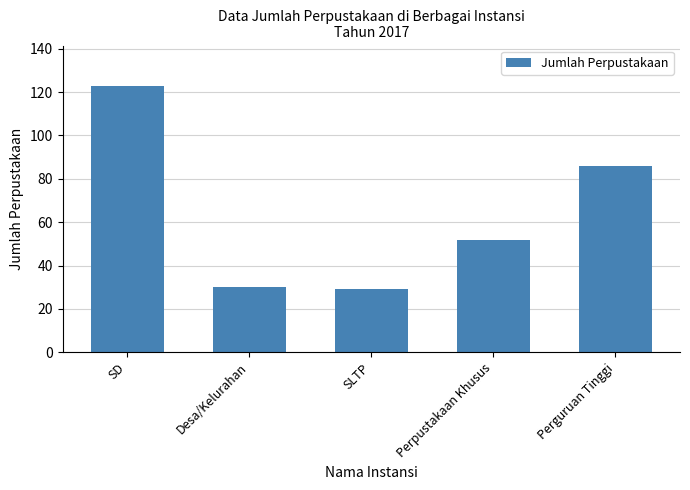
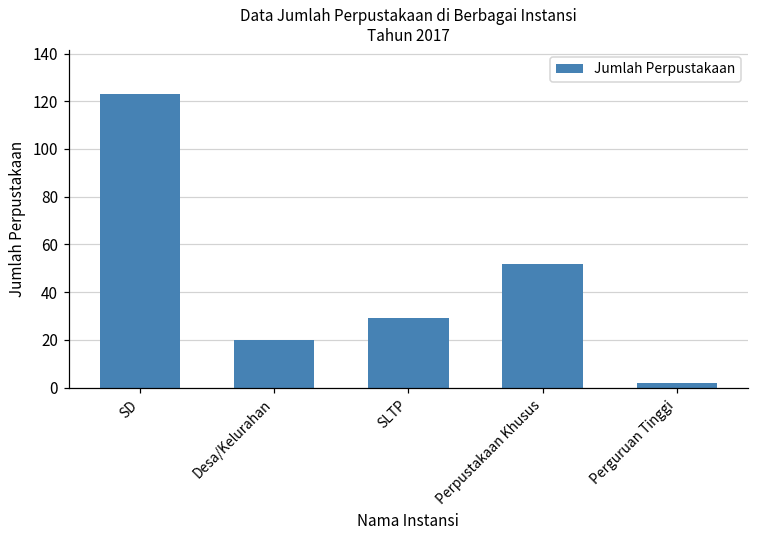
Desa/Kelurahan: 30 -> 20
Perguruan Tinggi: 86 -> 2
